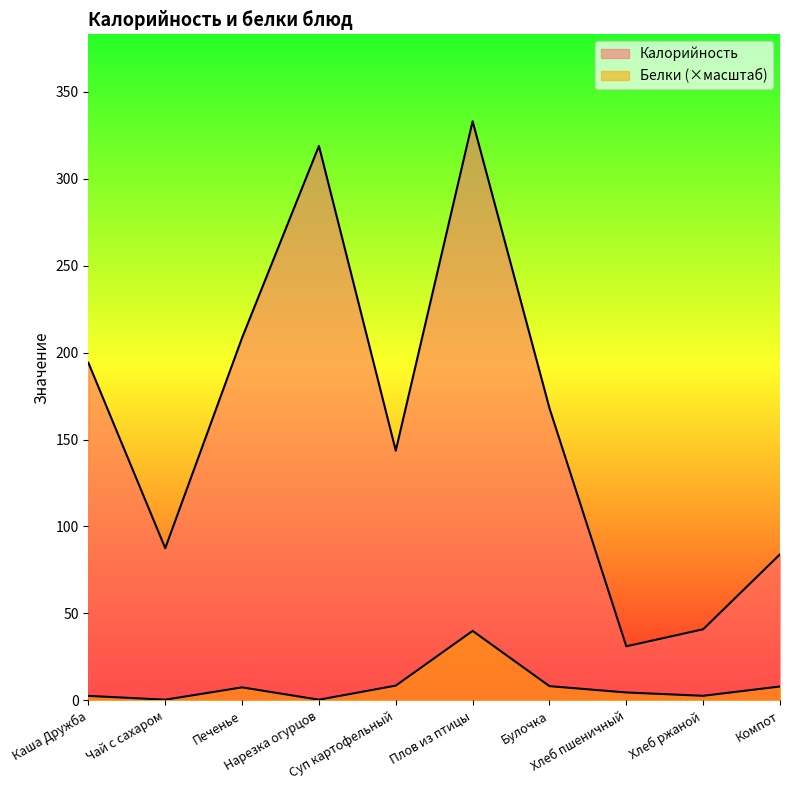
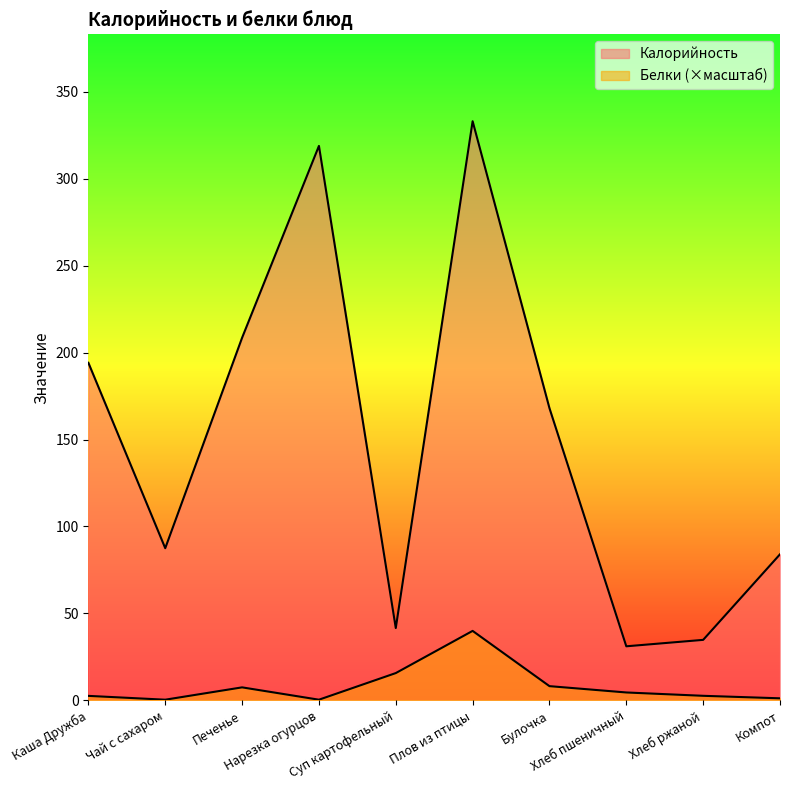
Калорийность, Суп картофельный: 144 -> 42
Белки (×масштаб), Суп картофельный: 8 -> 16
Калорийность, Хлеб ржаной: 41 -> 35
Белки (×масштаб), Компот: 8 -> 1
